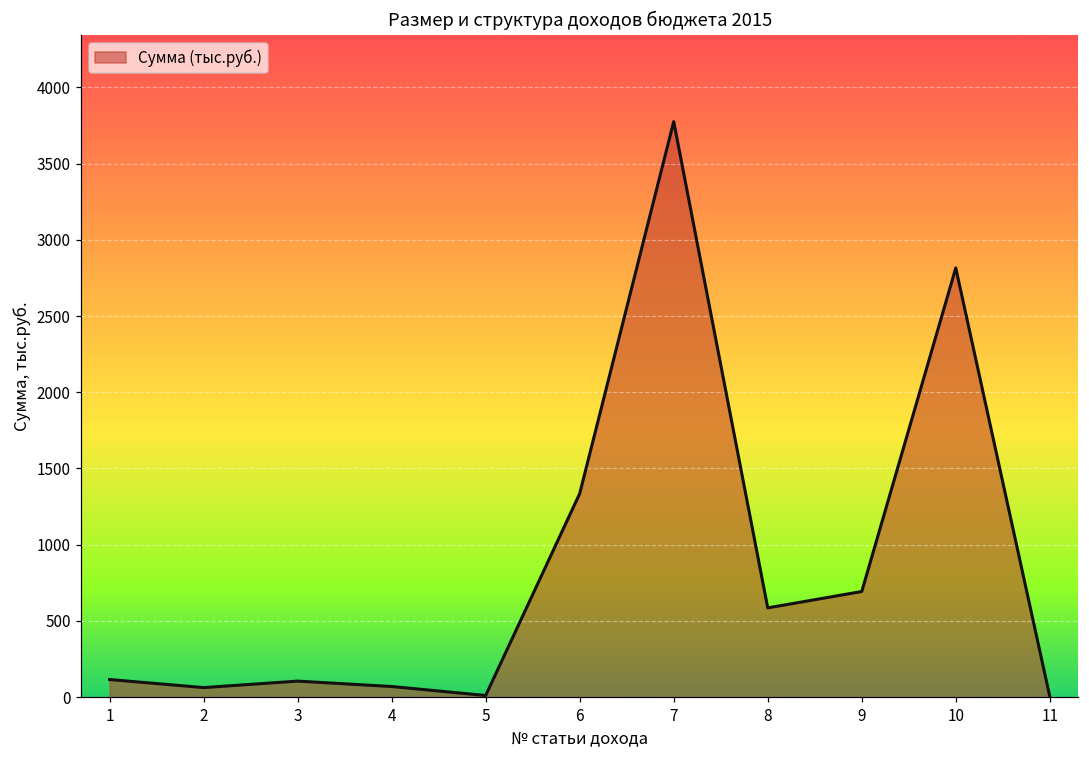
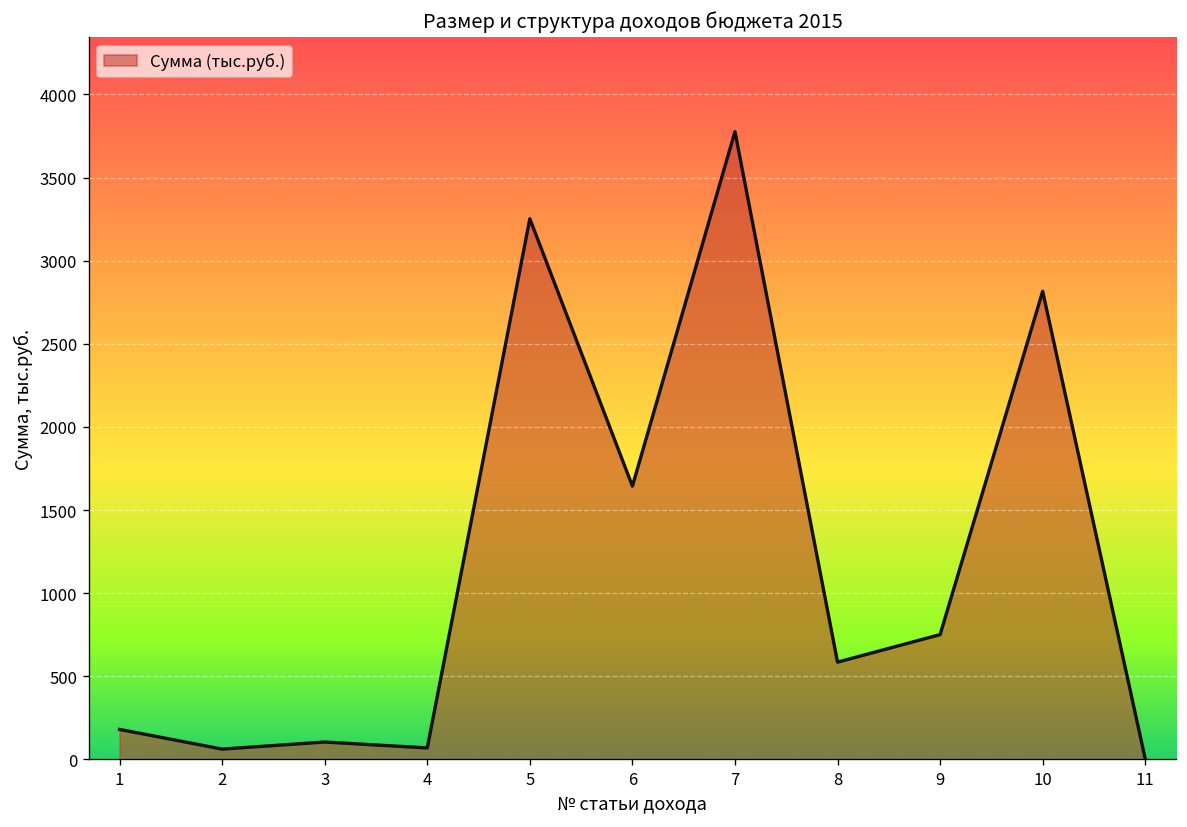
1: 120 -> 180
5: 10 -> 3250
6: 1340 -> 1640
9: 690 -> 750
